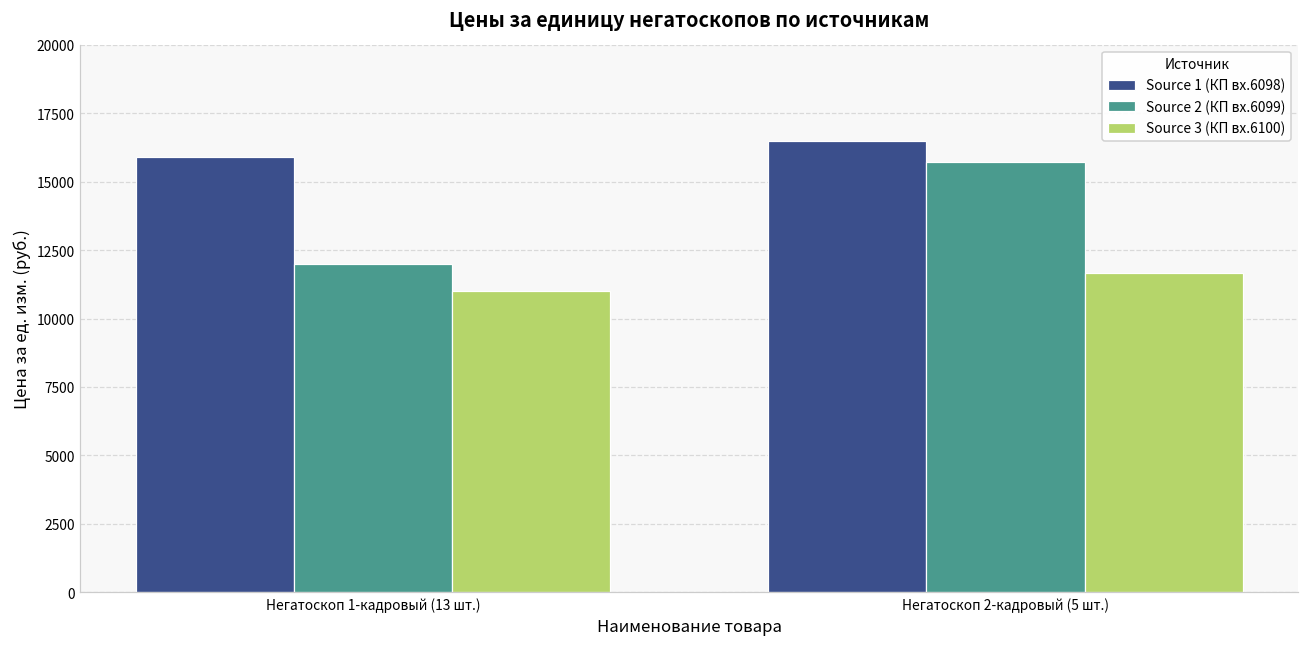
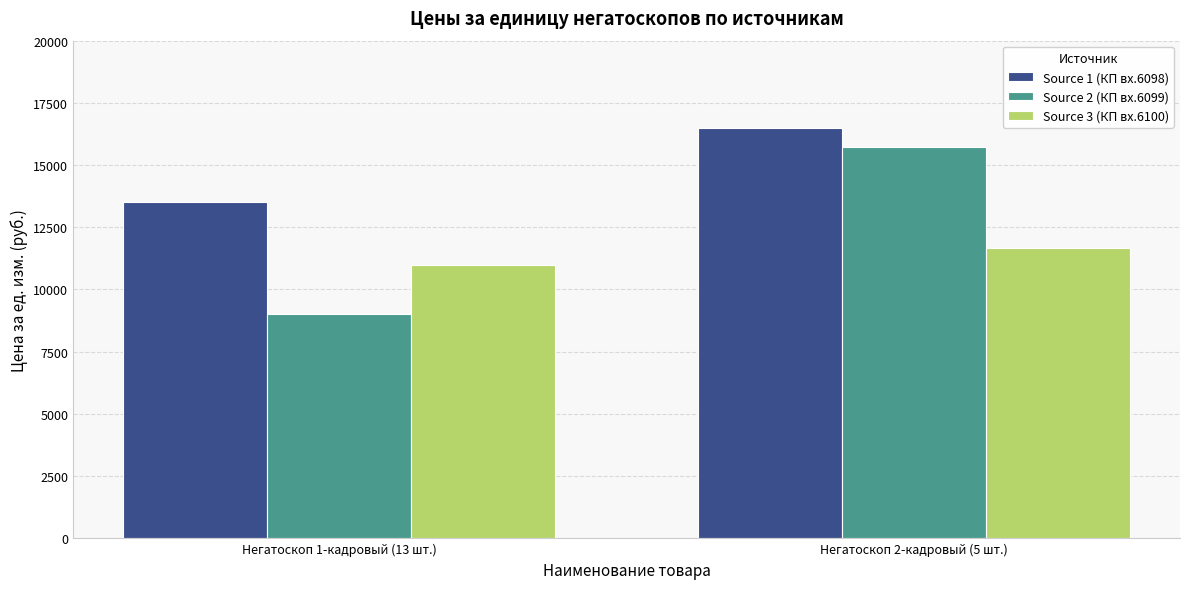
Source 1 (КП вх.6098), Негатоскоп 1-кадровый (13 шт.): 15900 -> 13500
Source 2 (КП вх.6099), Негатоскоп 1-кадровый (13 шт.): 12000 -> 9000
